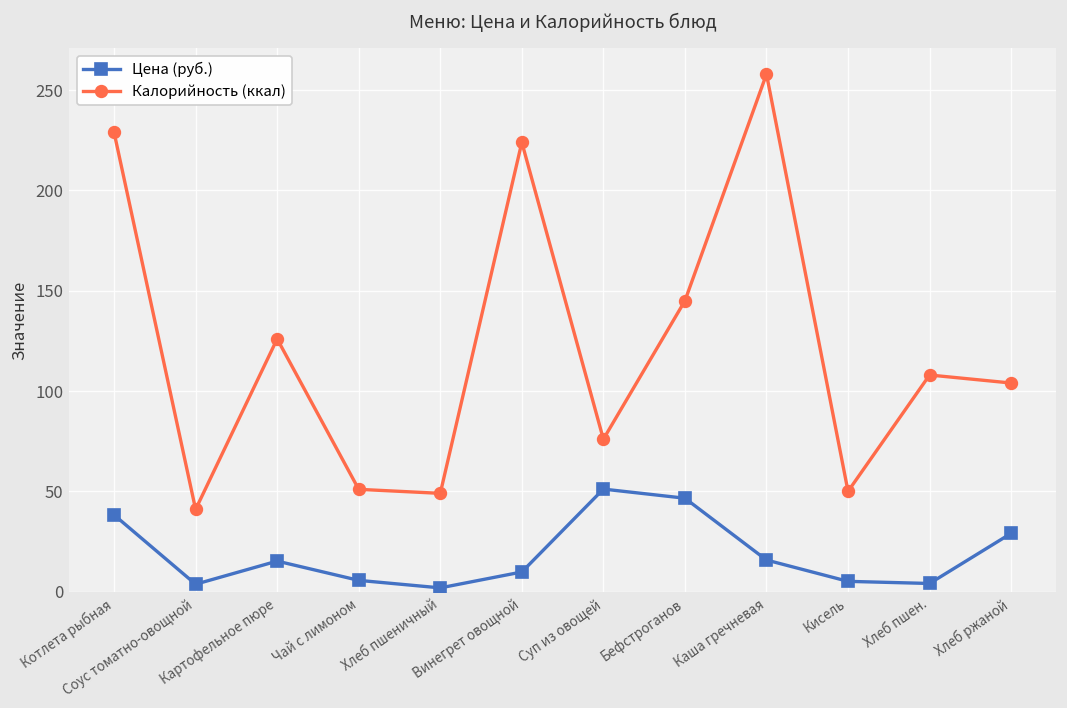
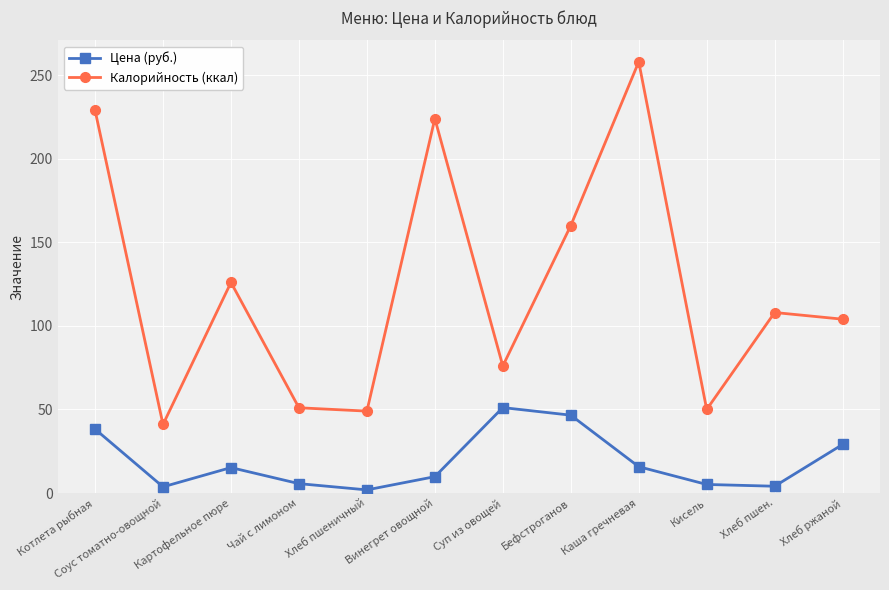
Калорийность (ккал), Бефстроганов: 145 -> 160
